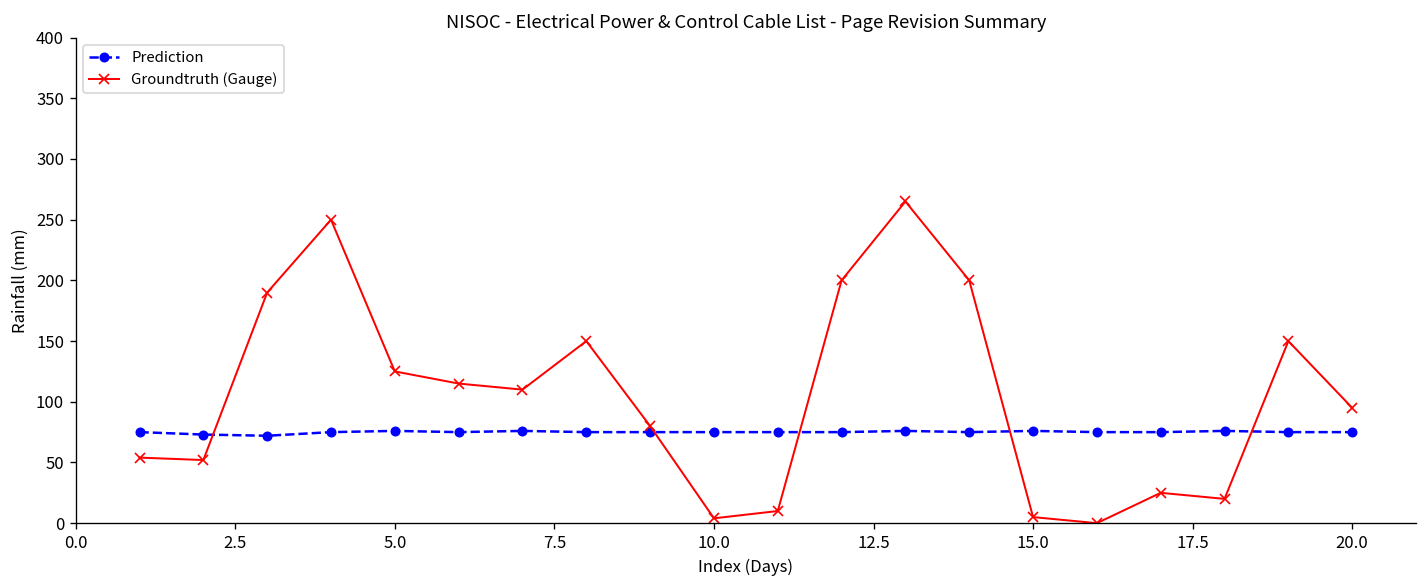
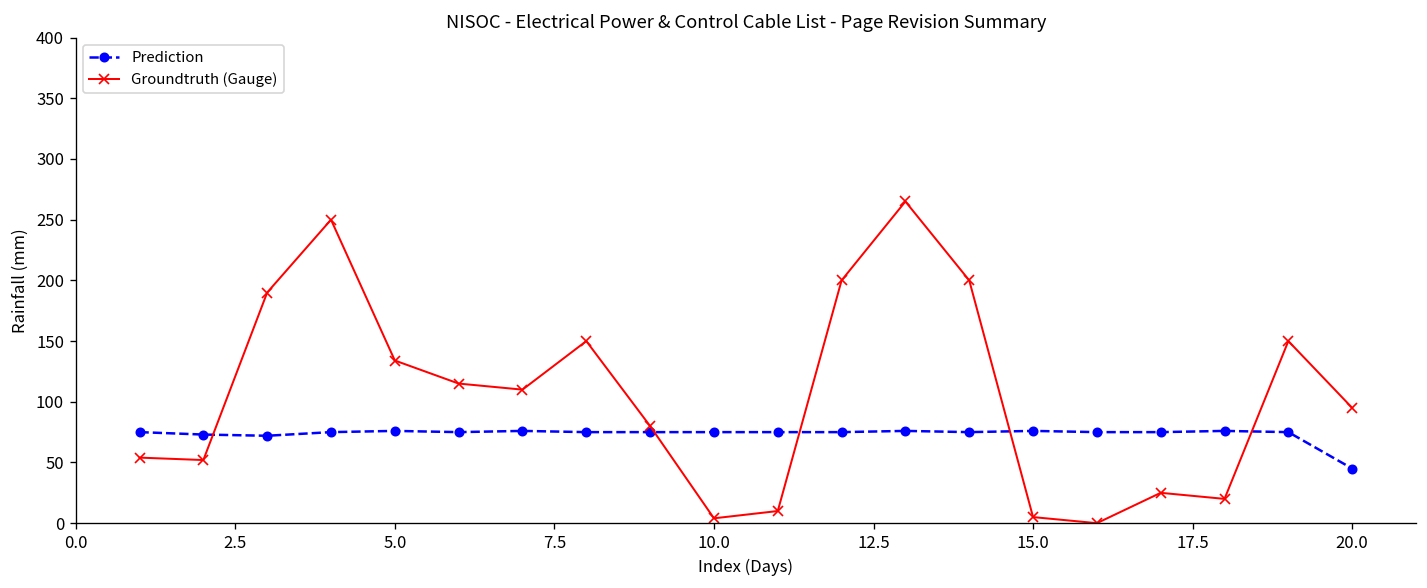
Groundtruth (Gauge), 5.0: 125 -> 134
Prediction, 20.0: 75 -> 45
